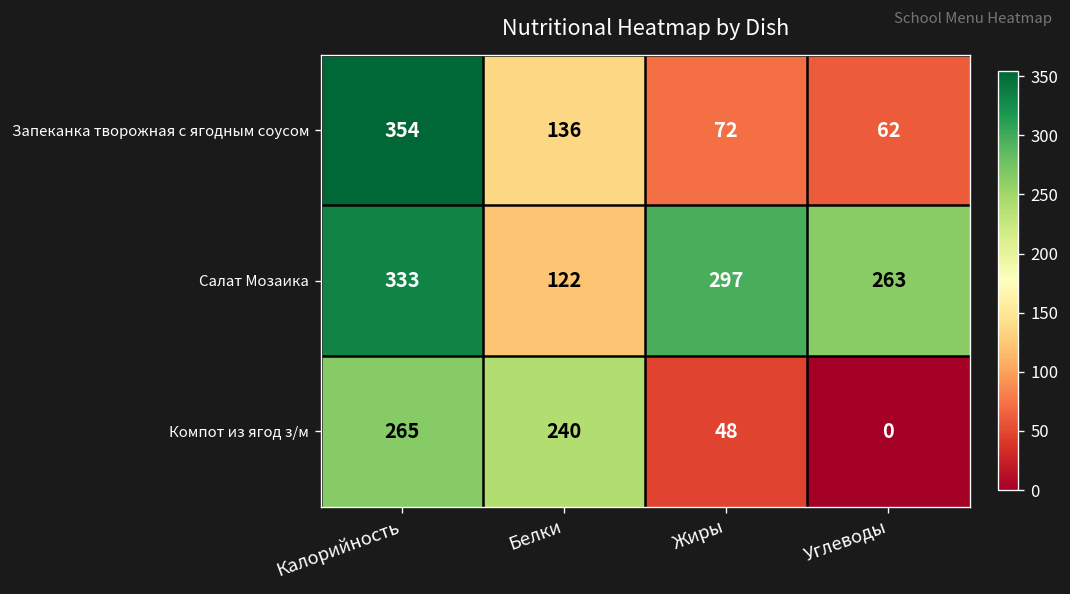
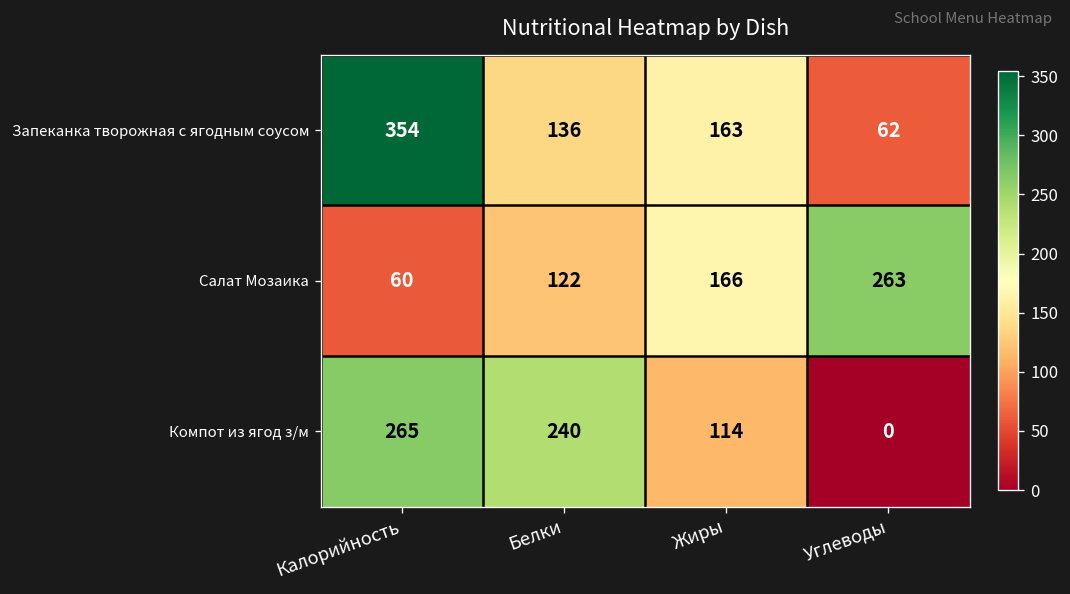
Запеканка творожная с ягодным соусом, Жиры: 72 -> 163
Салат Мозаика, Калорийность: 333 -> 60
Салат Мозаика, Жиры: 297 -> 166
Компот из ягод з/м, Жиры: 48 -> 114
